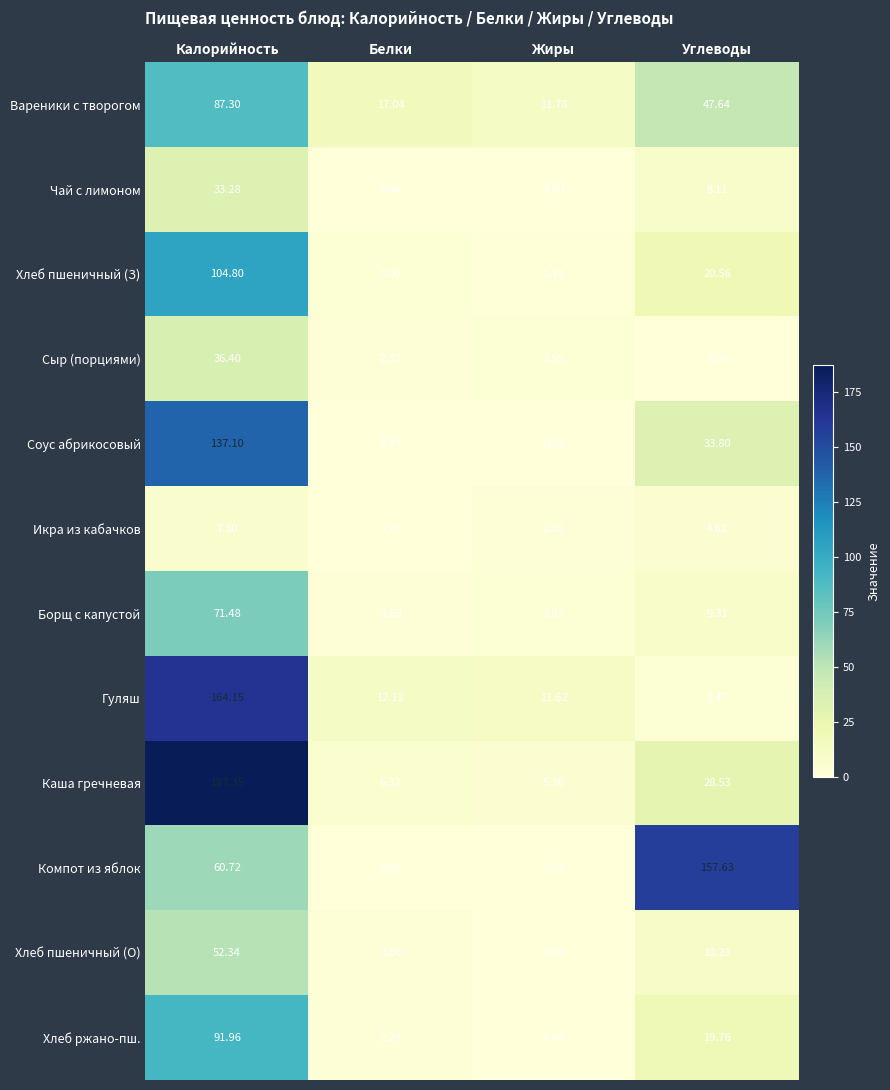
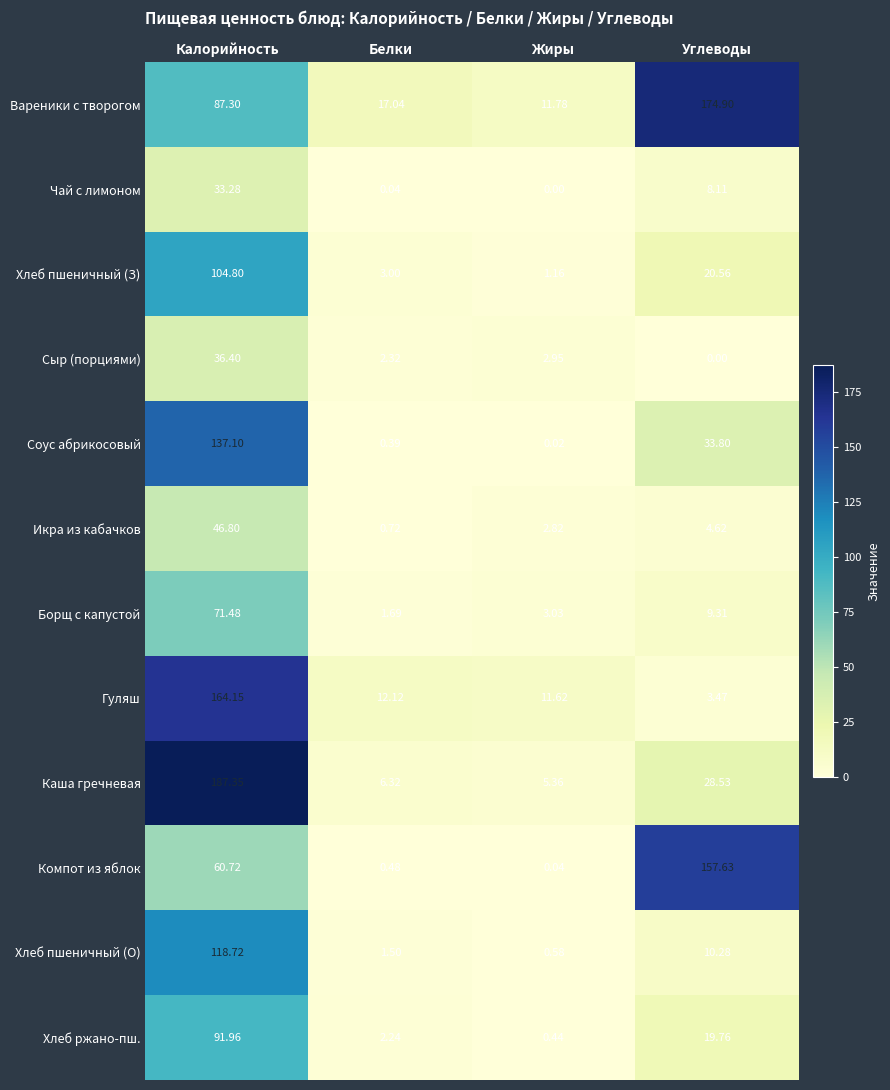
Вареники с творогом, Углеводы: 47.64 -> 174.90
Икра из кабачков, Калорийность: 7.30 -> 46.80
Хлеб пшеничный (О), Калорийность: 52.34 -> 118.72
